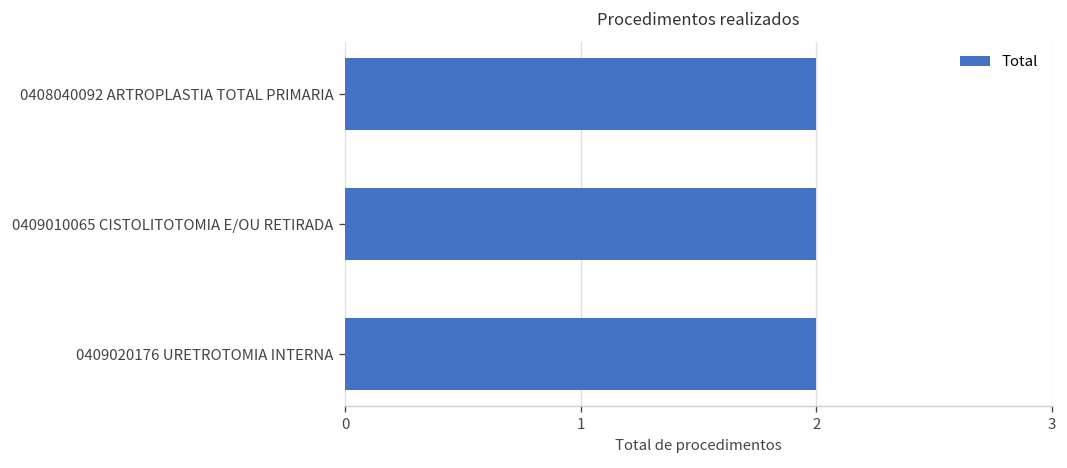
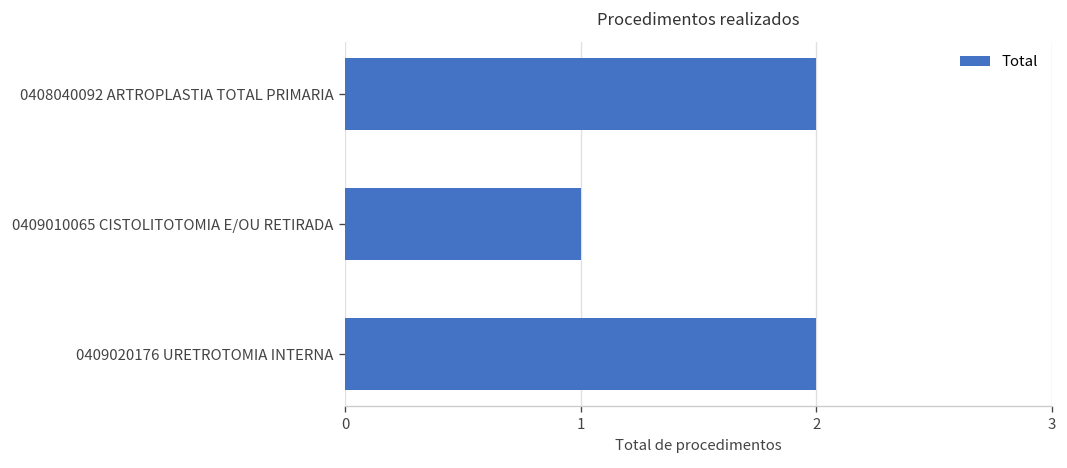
0409010065 CISTOLITOTOMIA E/OU RETIRADA: 2 -> 1
